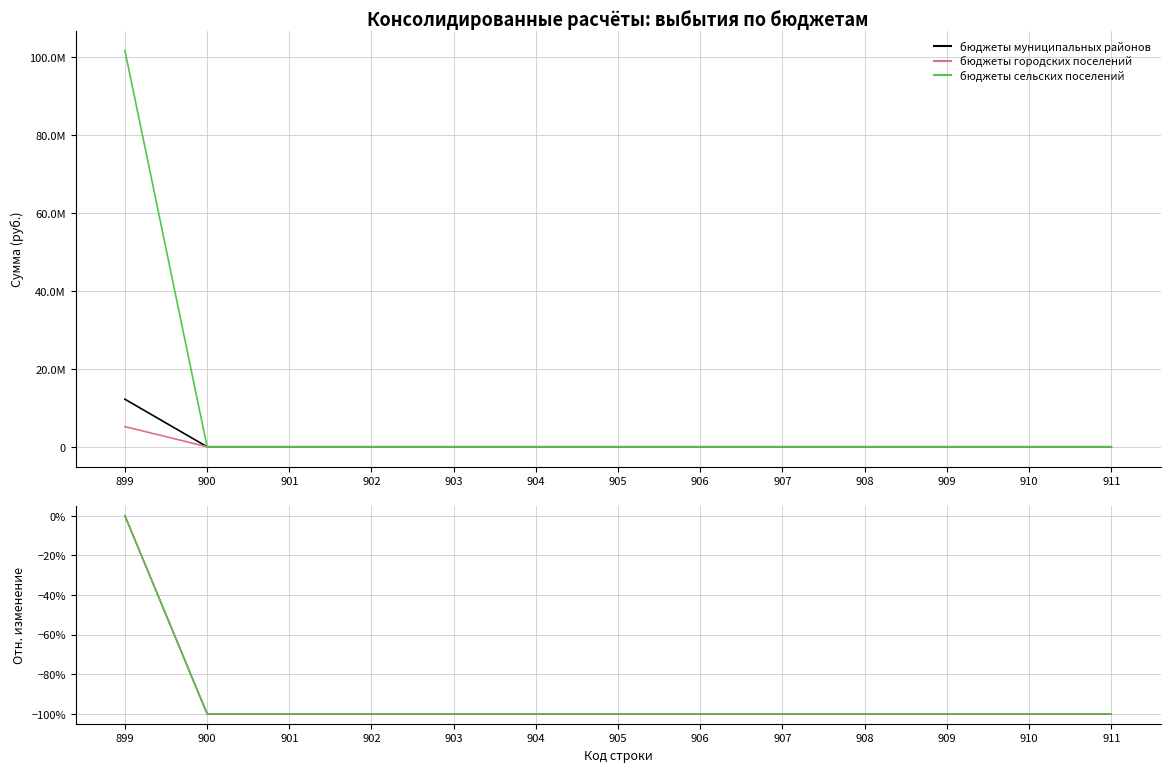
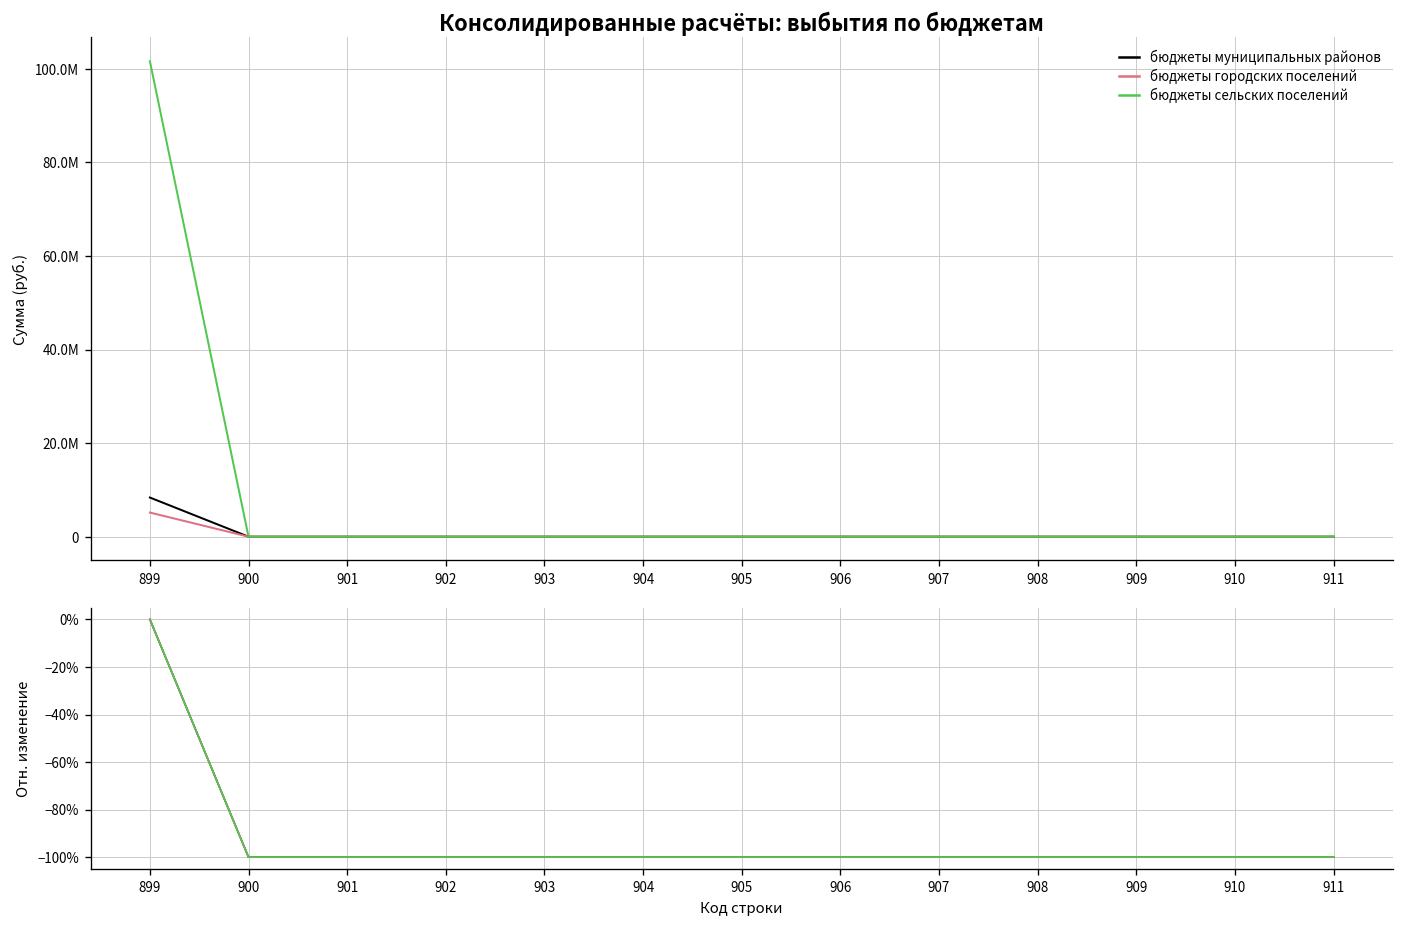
Консолидированные расчёты: выбытия по бюджетам, бюджеты муниципальных районов, 899: 12000000 -> 8000000
